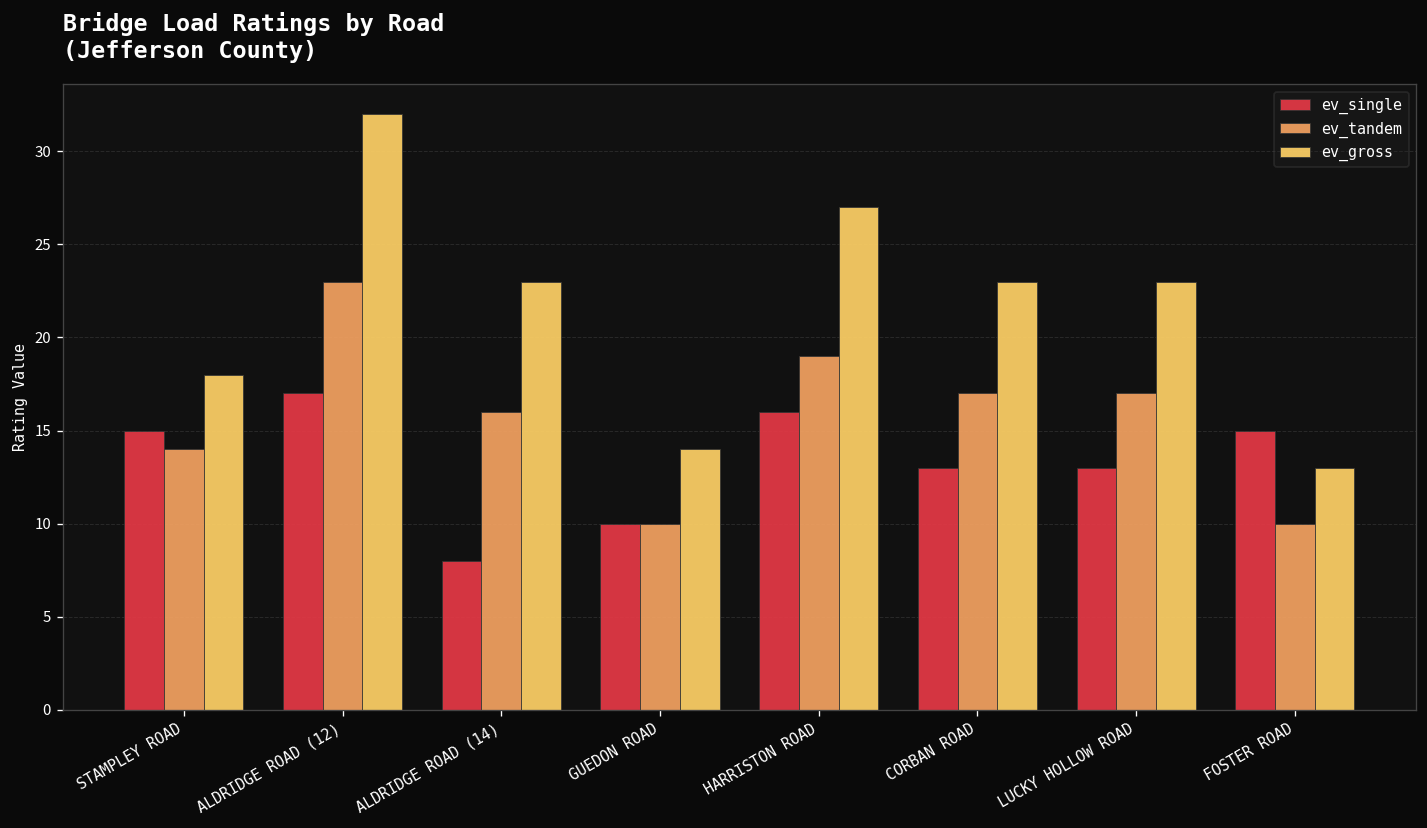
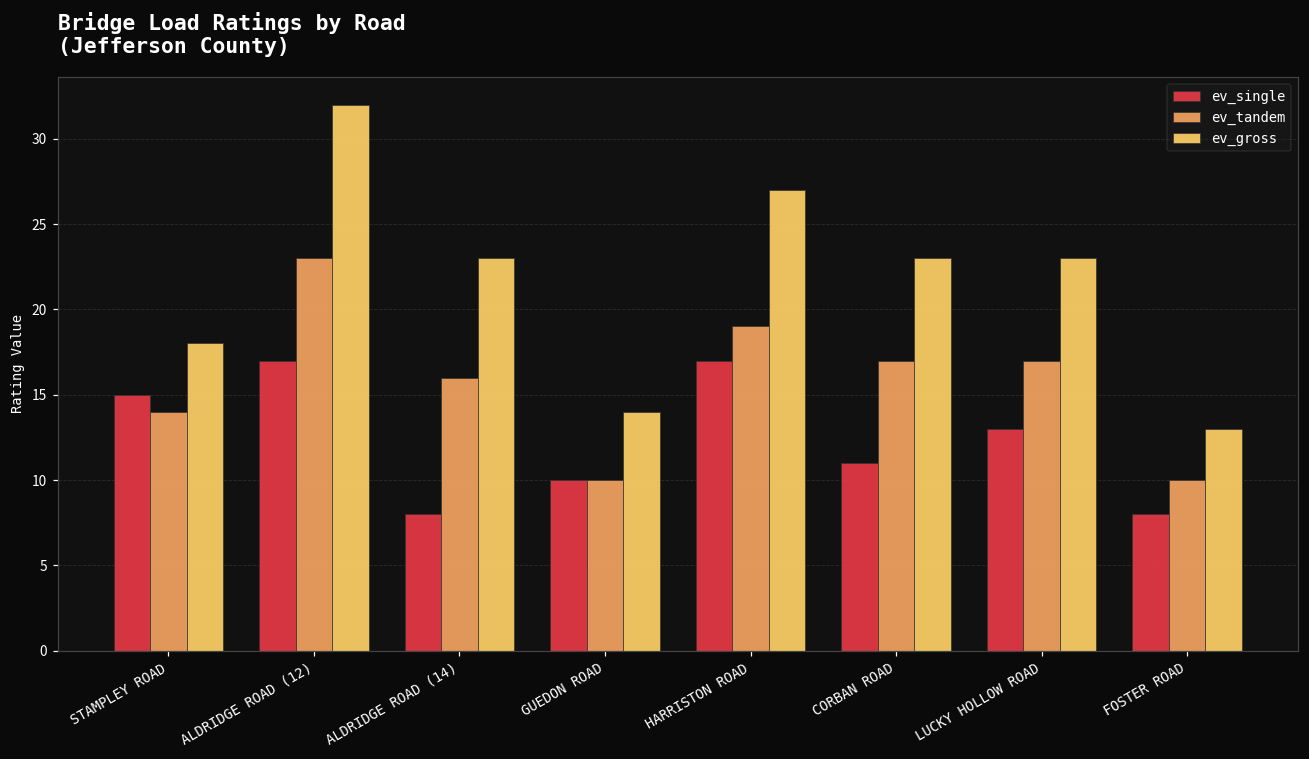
ev_single, HARRISTON ROAD: 16 -> 17
ev_single, CORBAN ROAD: 13 -> 11
ev_single, FOSTER ROAD: 15 -> 8
